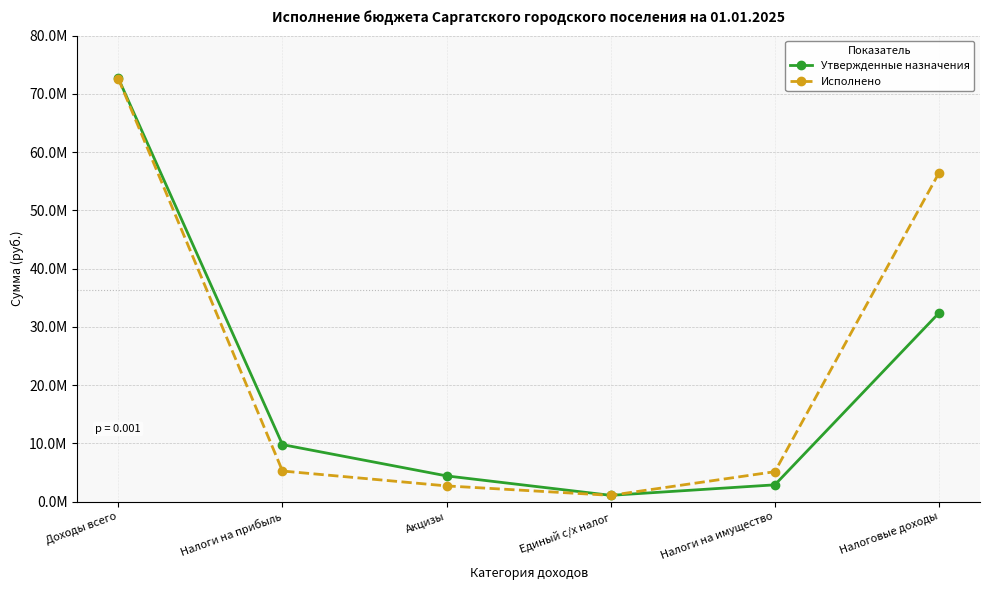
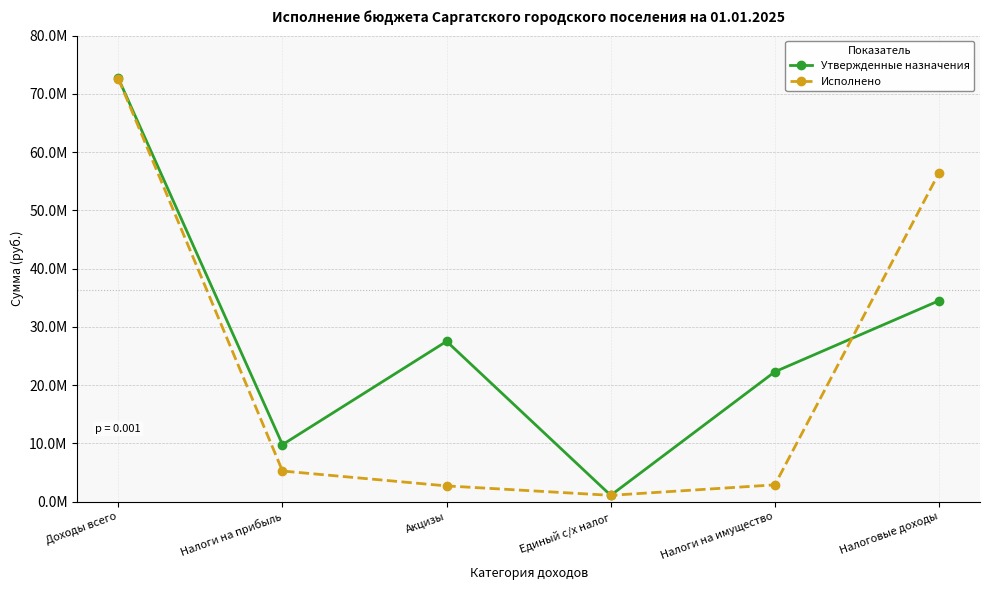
Утвержденные назначения, Акцизы: 4000000 -> 28000000
Утвержденные назначения, Налоги на имущество: 3000000 -> 22000000
Исполнено, Налоги на имущество: 5000000 -> 3000000
Утвержденные назначения, Налоговые доходы: 32000000 -> 35000000
